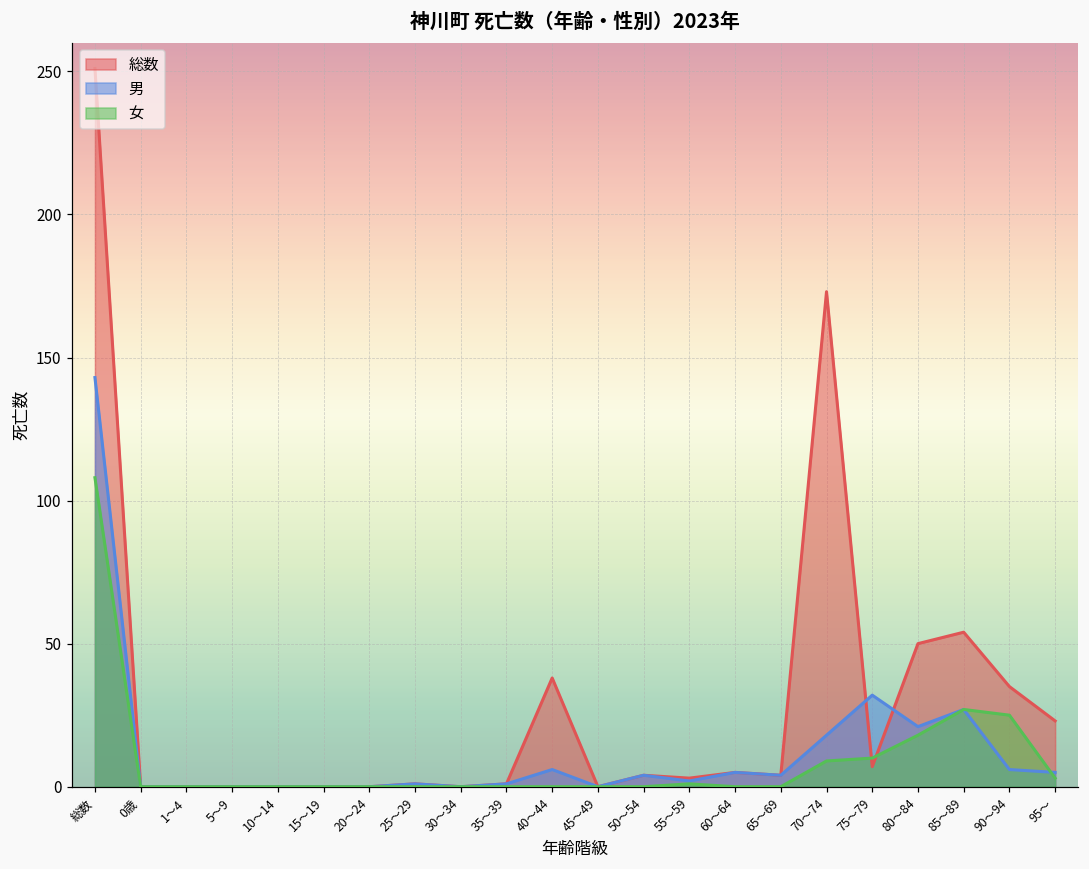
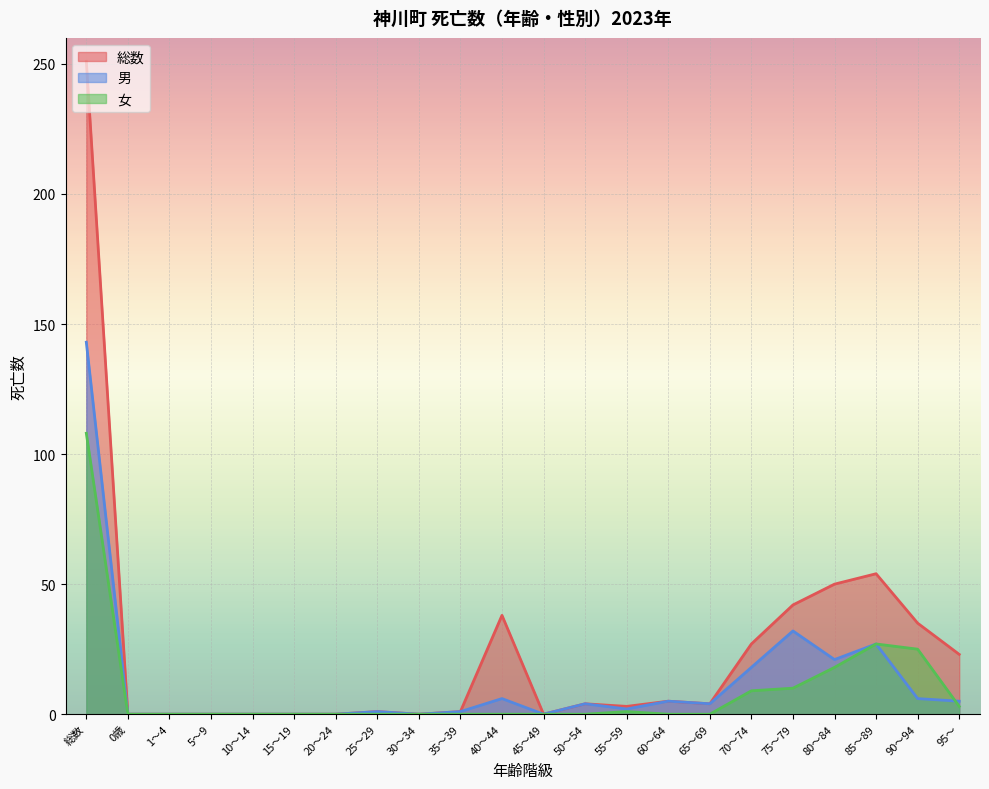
総数, 70～74: 173 -> 27
総数, 75～79: 7 -> 42
